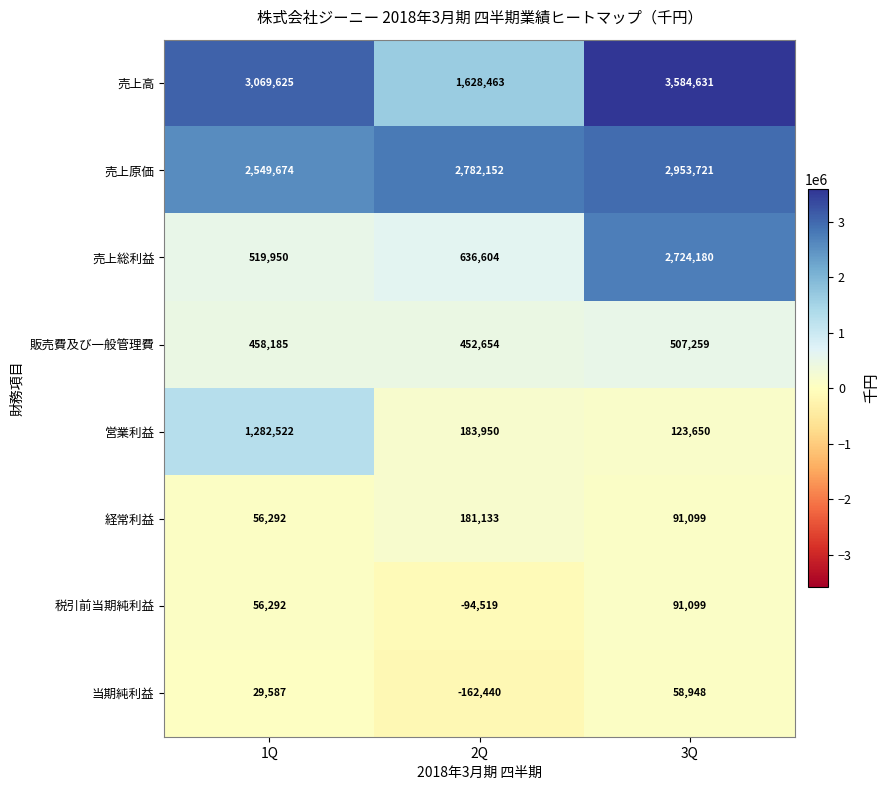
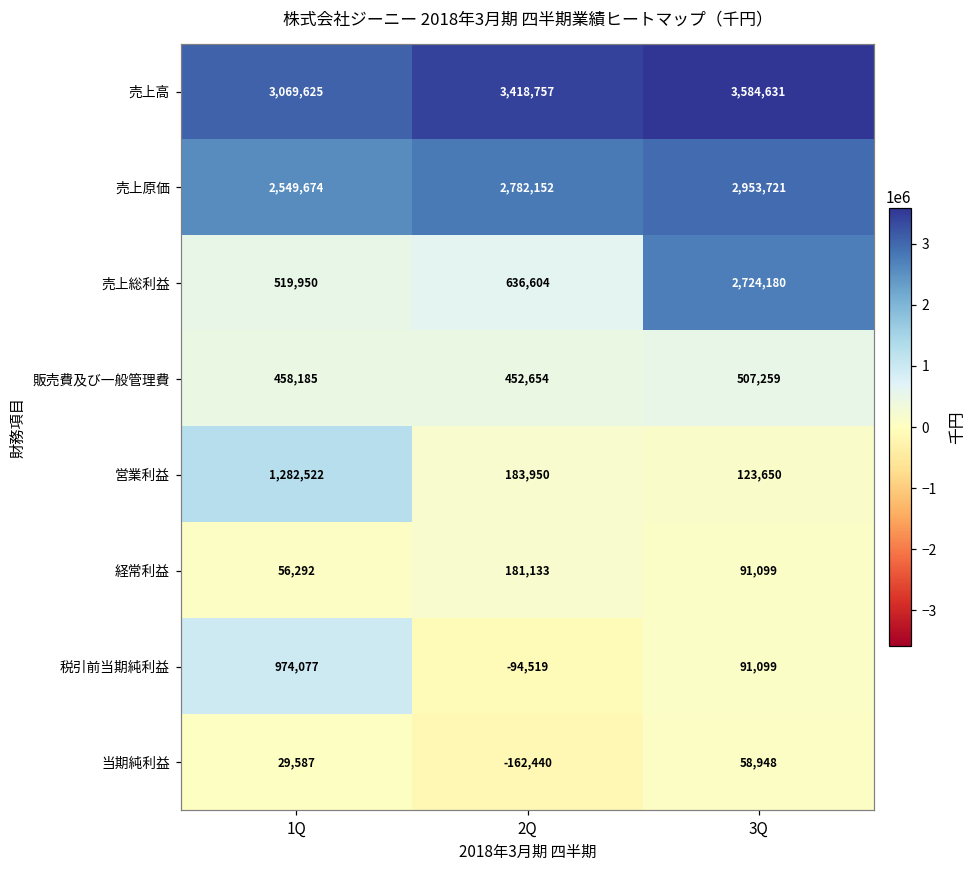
売上高, 2Q: 1,628,463 -> 3,418,757
税引前当期純利益, 1Q: 56,292 -> 974,077
